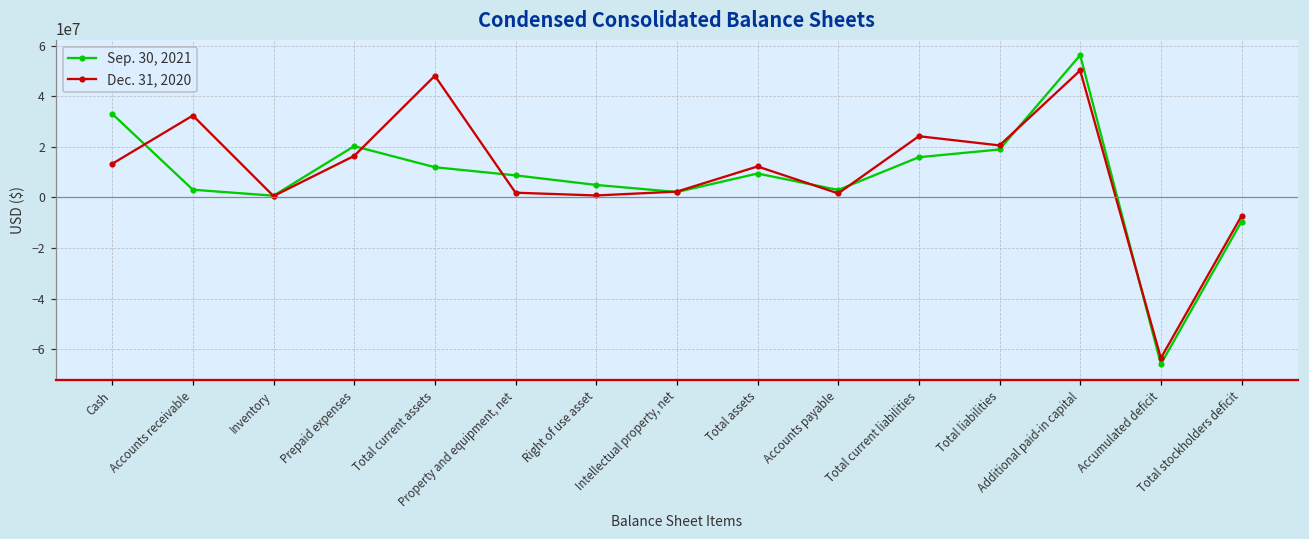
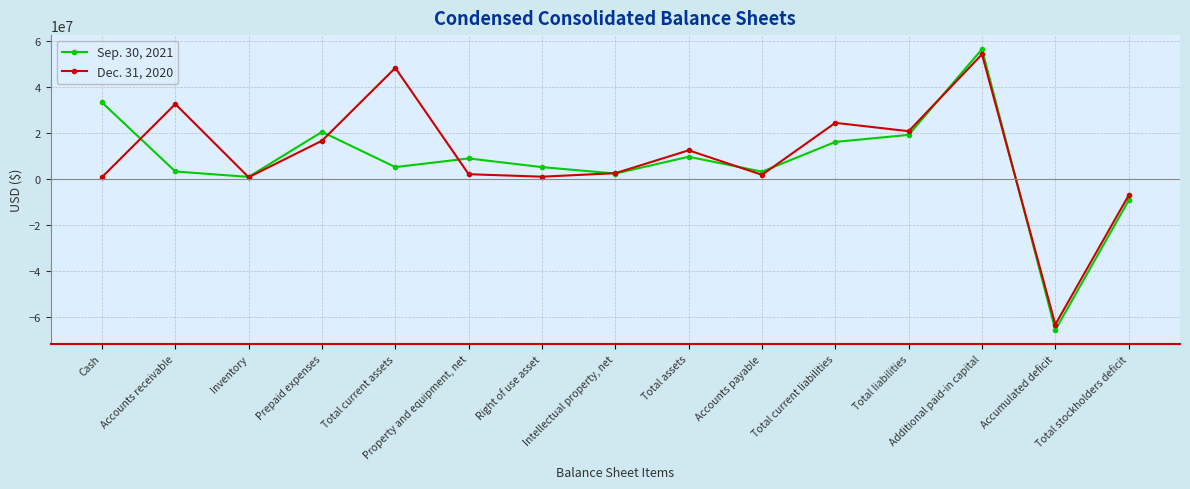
Dec. 31, 2020, Cash: 13000000 -> 1000000
Sep. 30, 2021, Total current assets: 12000000 -> 5000000
Dec. 31, 2020, Additional paid-in capital: 50000000 -> 54000000
